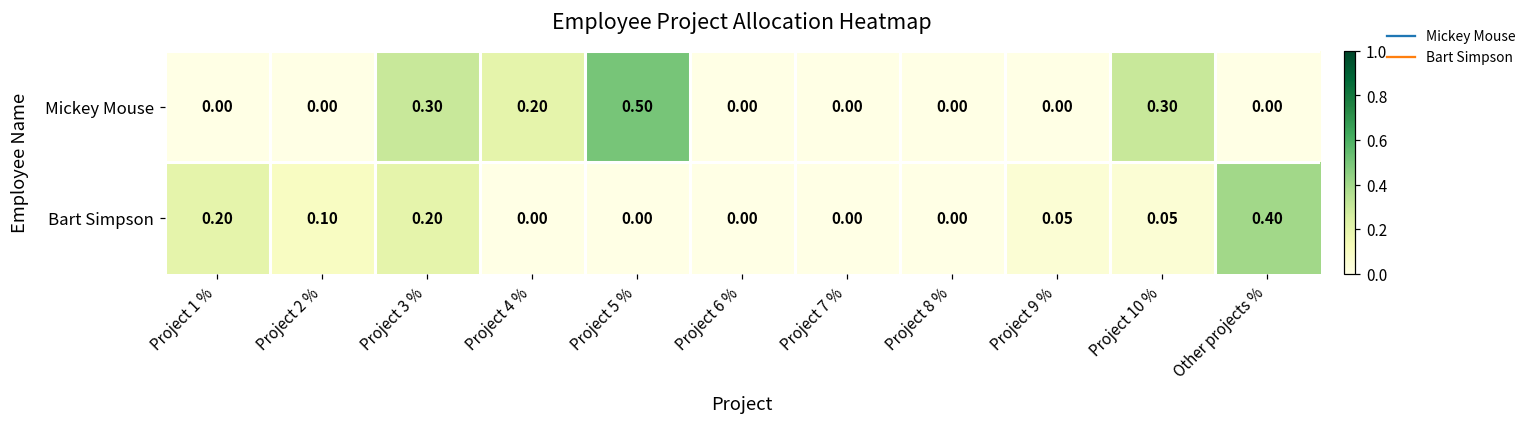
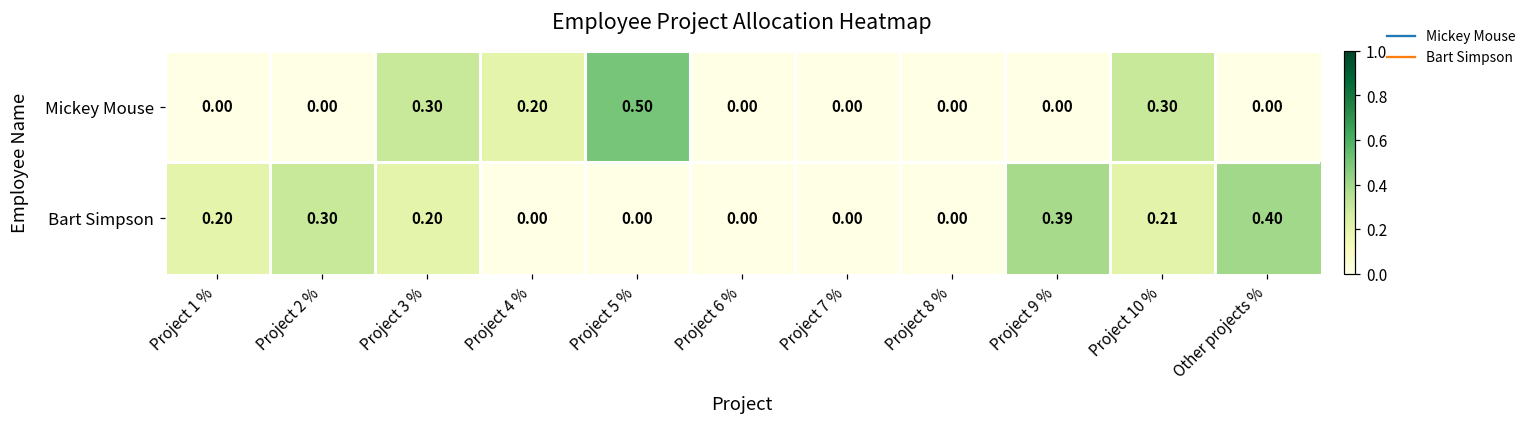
Bart Simpson, Project 2 %: 0.10 -> 0.30
Bart Simpson, Project 9 %: 0.05 -> 0.39
Bart Simpson, Project 10 %: 0.05 -> 0.21
